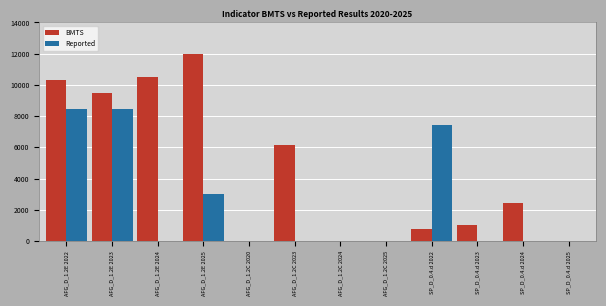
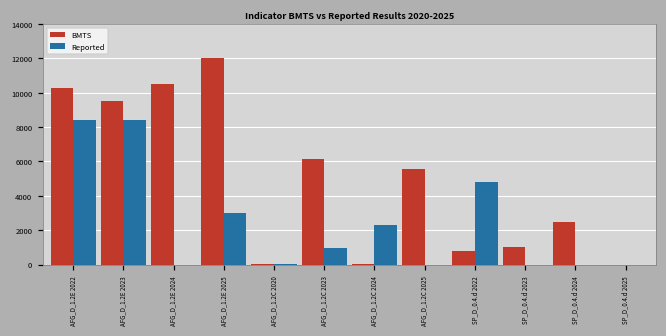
Reported, AFG_D_1.2C 2023: 0 -> 900
Reported, AFG_D_1.2C 2024: 0 -> 2300
BMTS, AFG_D_1.2C 2025: 0 -> 5600
Reported, SP_D_0.4.d 2022: 7500 -> 4800
